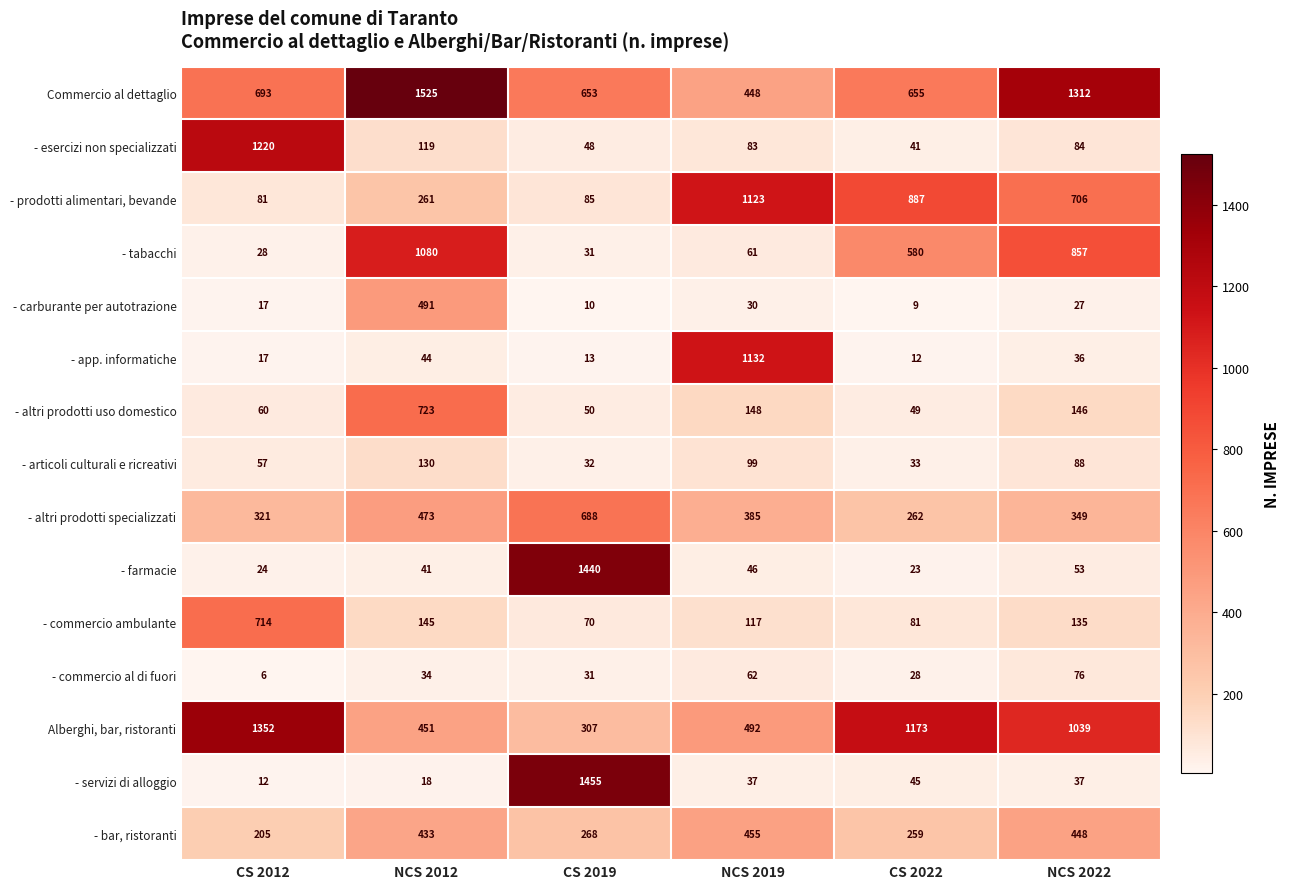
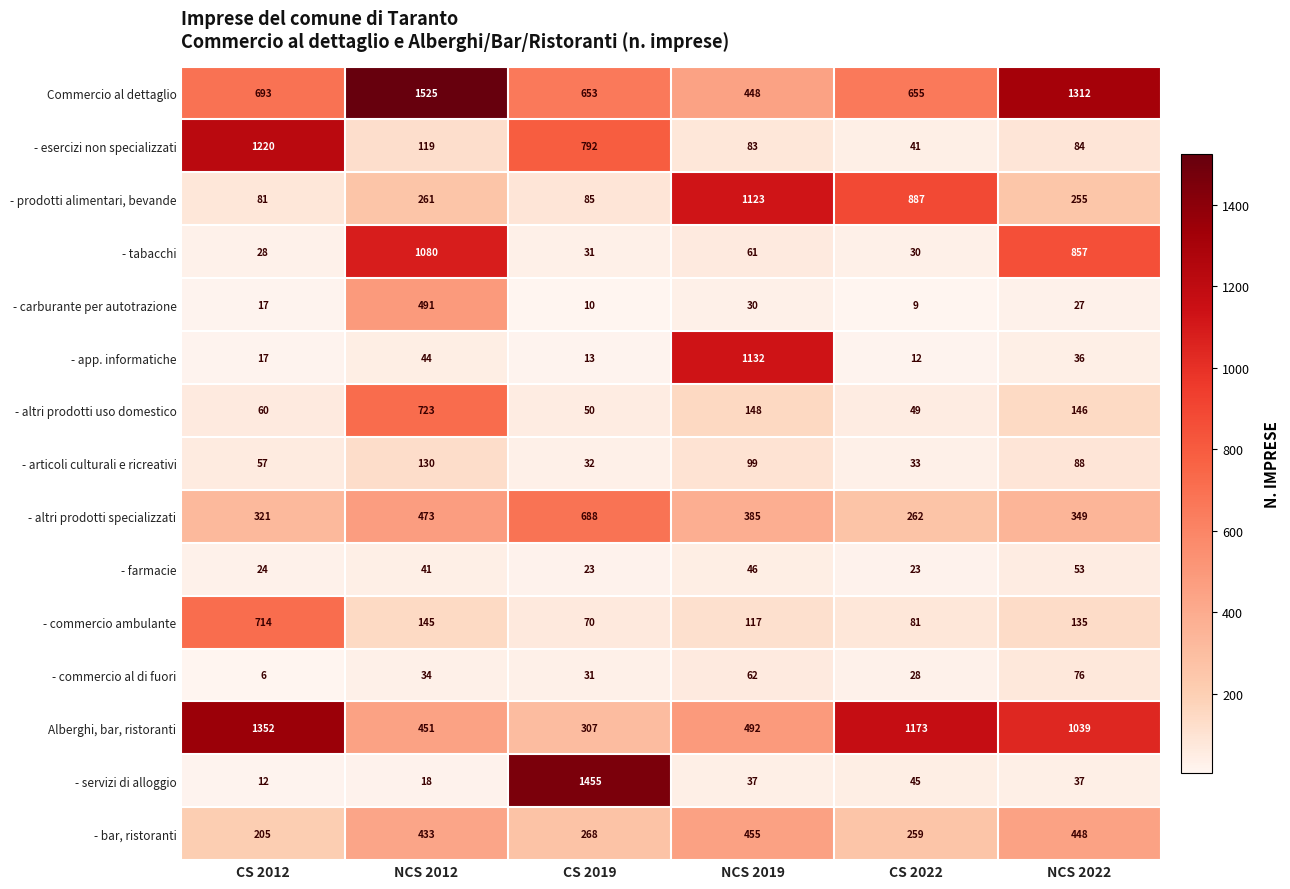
- esercizi non specializzati, CS 2019: 48 -> 792
- prodotti alimentari, bevande, NCS 2022: 706 -> 255
- tabacchi, CS 2022: 580 -> 30
- farmacie, CS 2019: 1440 -> 23
